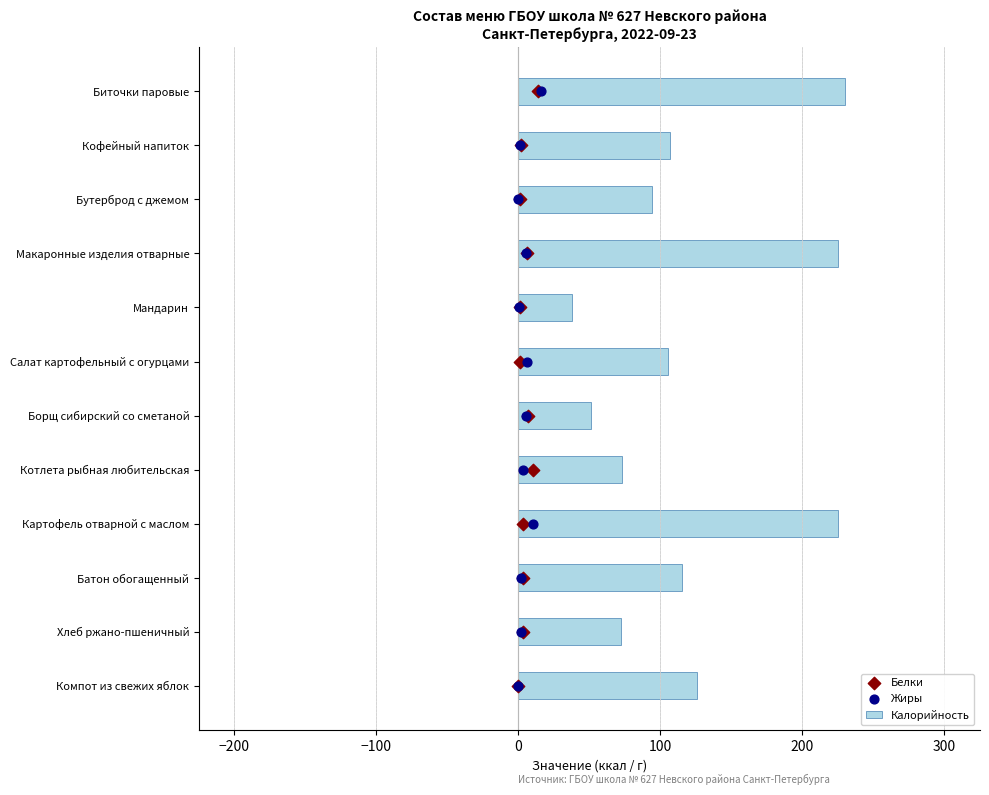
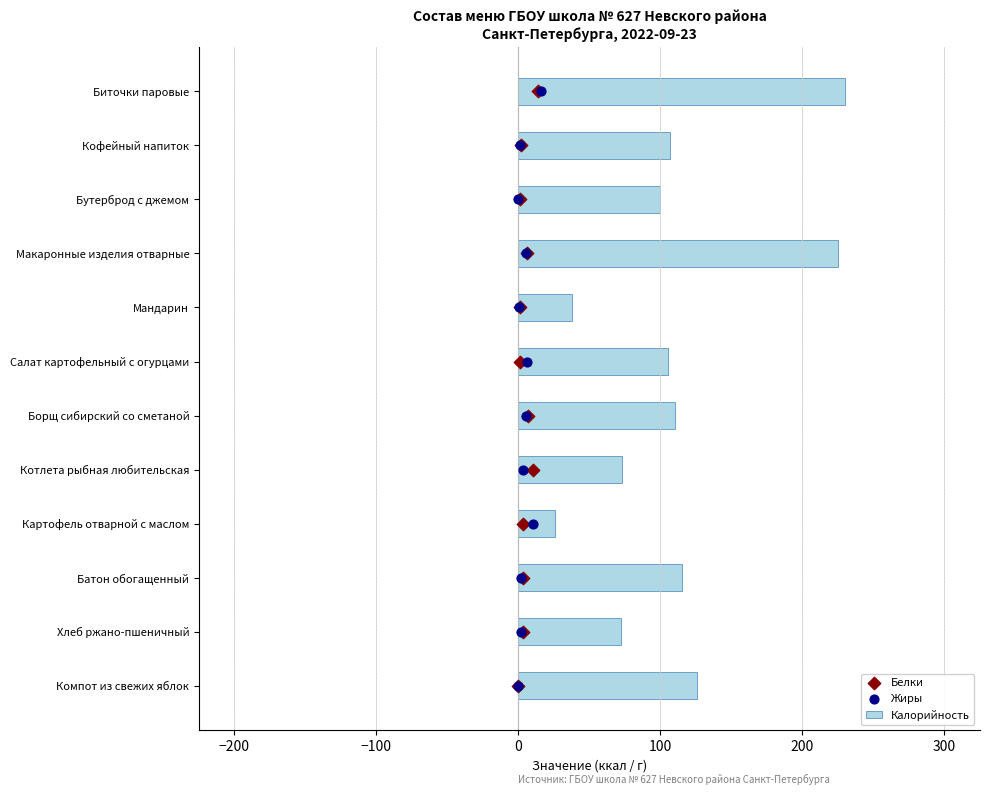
Калорийность, Бутерброд с джемом: 94 -> 100
Калорийность, Борщ сибирский со сметаной: 51 -> 110
Калорийность, Картофель отварной с маслом: 225 -> 26
